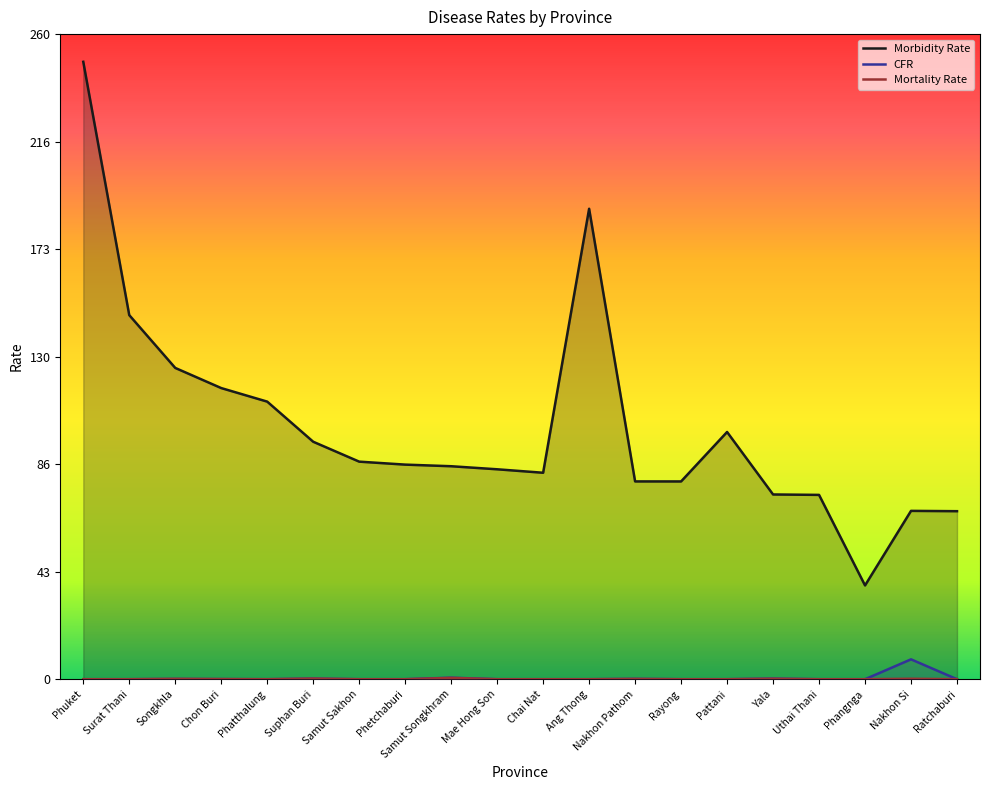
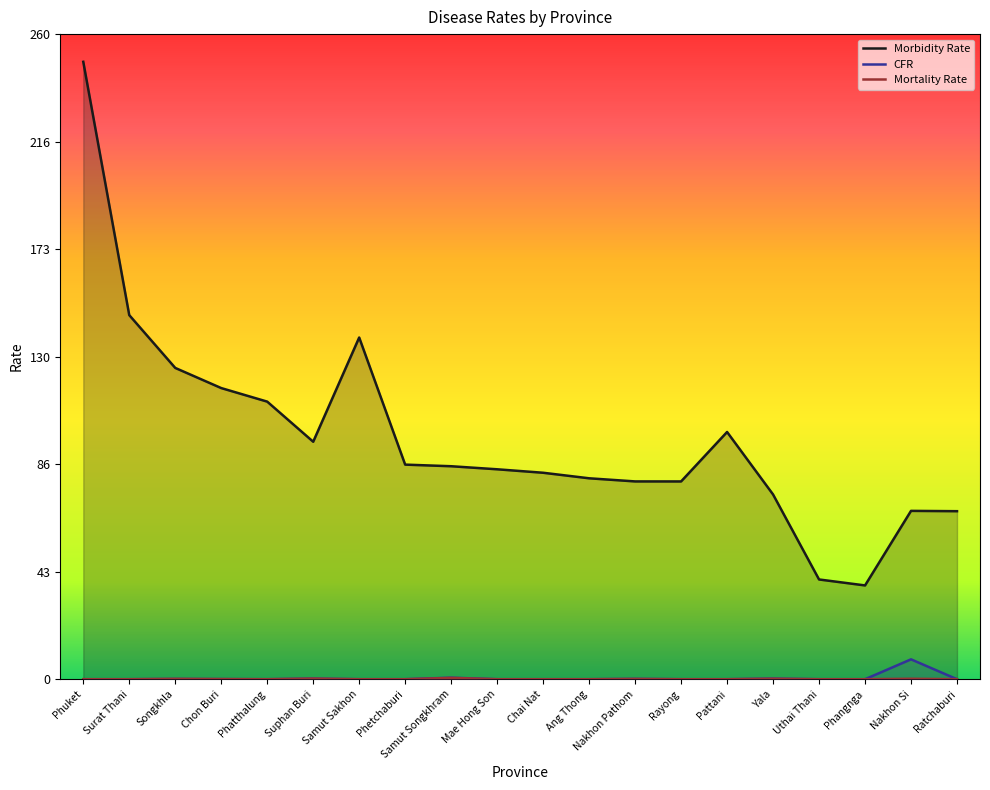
Morbidity Rate, Samut Sakhon: 88 -> 138
Morbidity Rate, Ang Thong: 190 -> 81
Morbidity Rate, Uthai Thani: 74 -> 40
